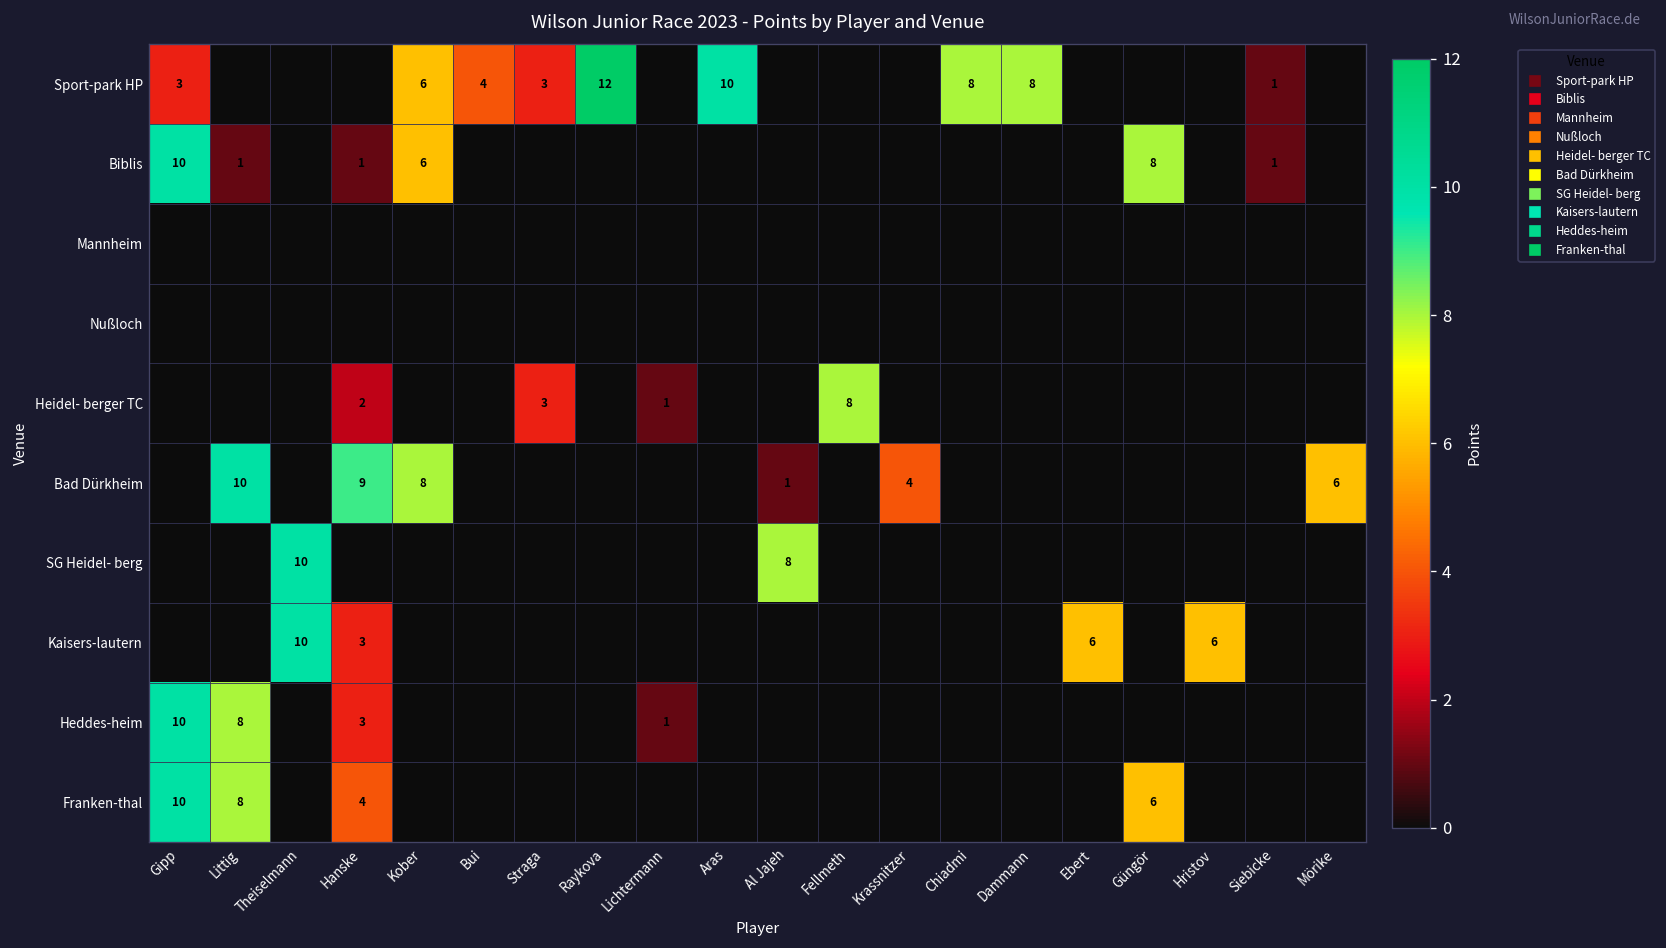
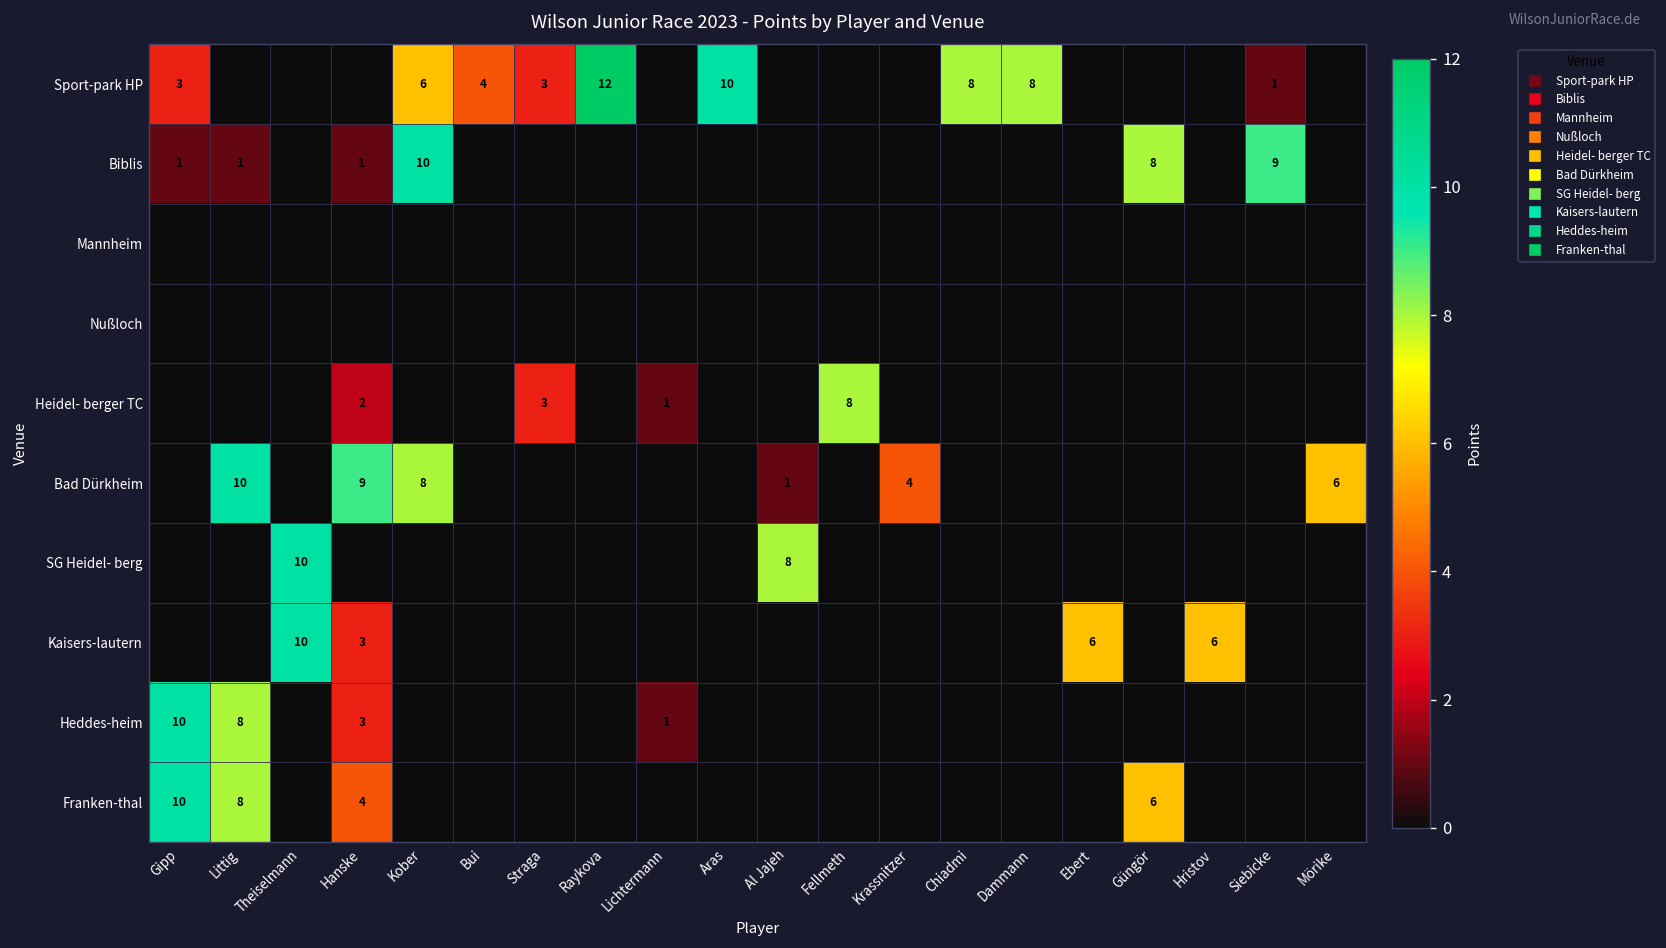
Biblis, Gipp: 10 -> 1
Biblis, Kober: 6 -> 10
Biblis, Siebicke: 1 -> 9
